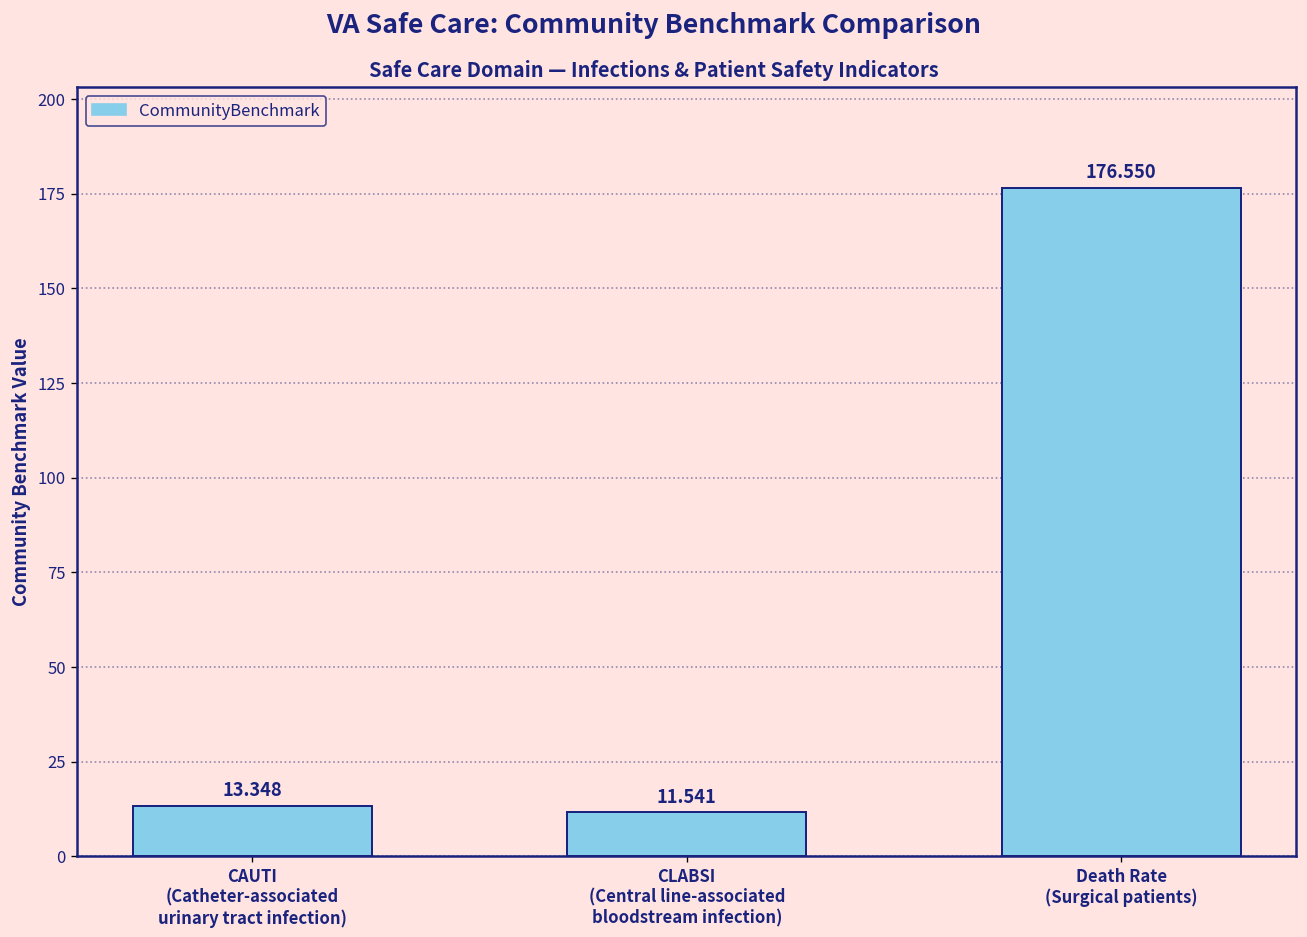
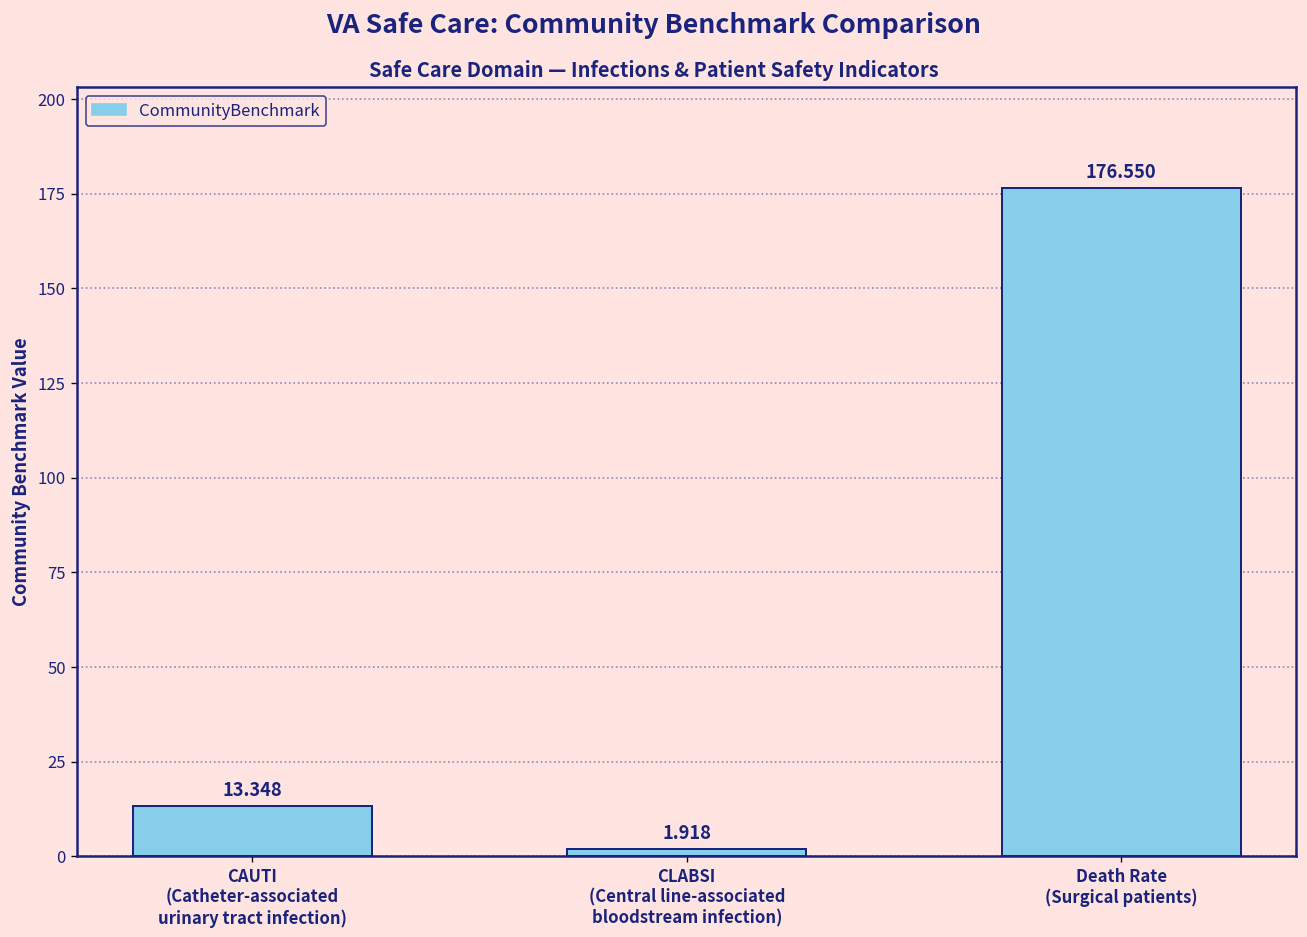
CLABSI (Central line-associated bloodstream infection): 11.541 -> 1.918
